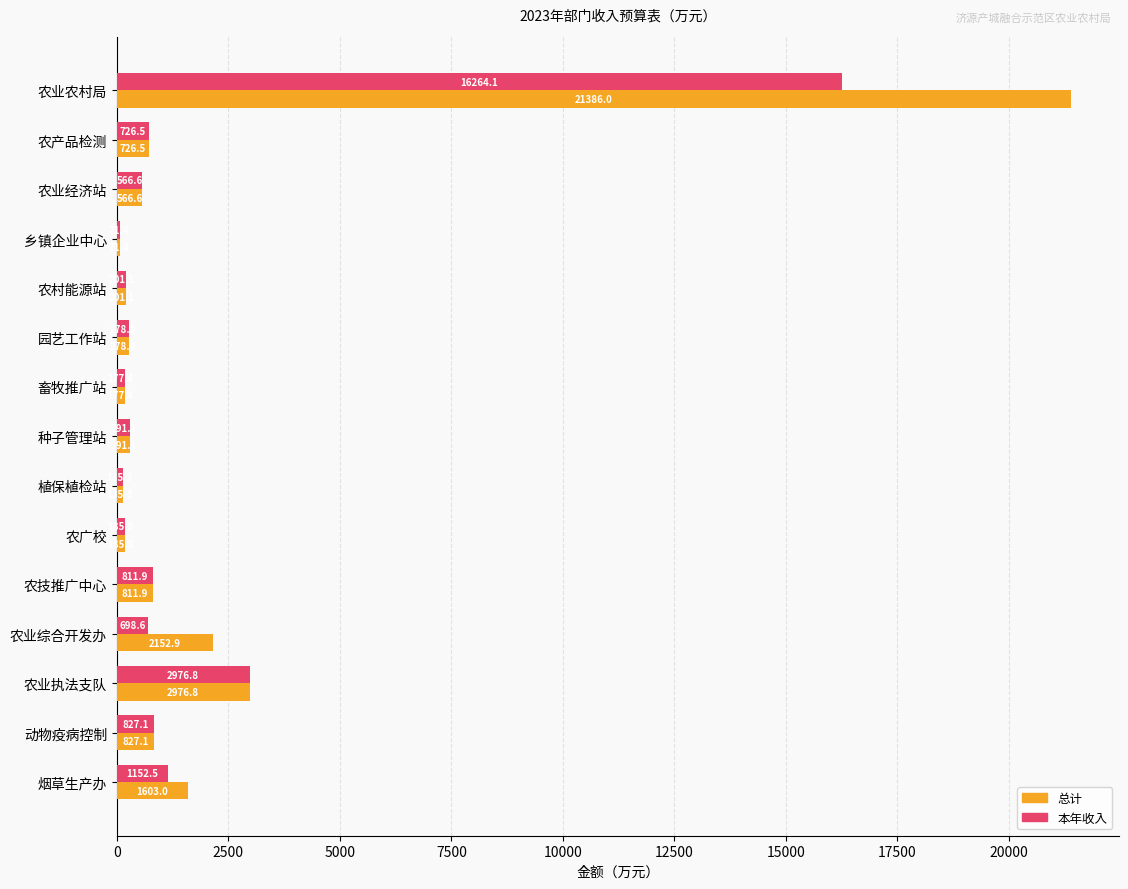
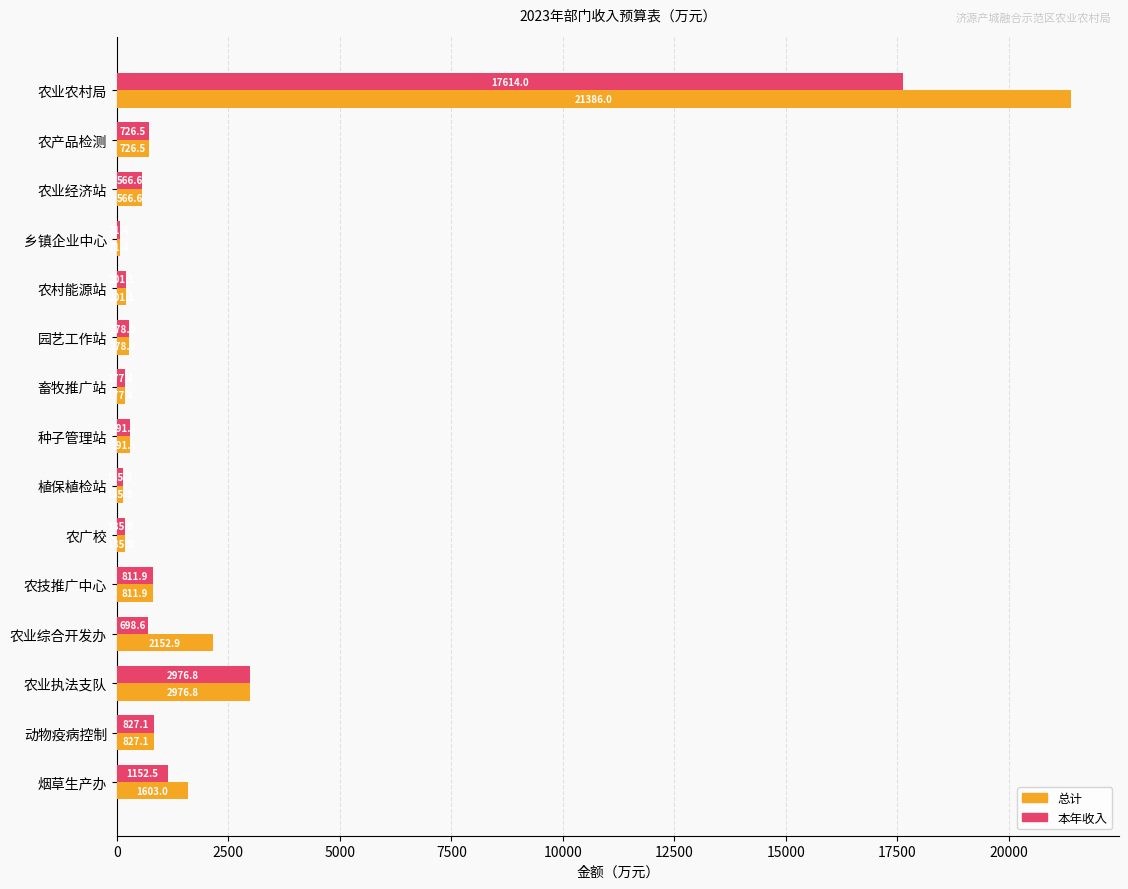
本年收入, 农业农村局: 16264.1 -> 17614.0
